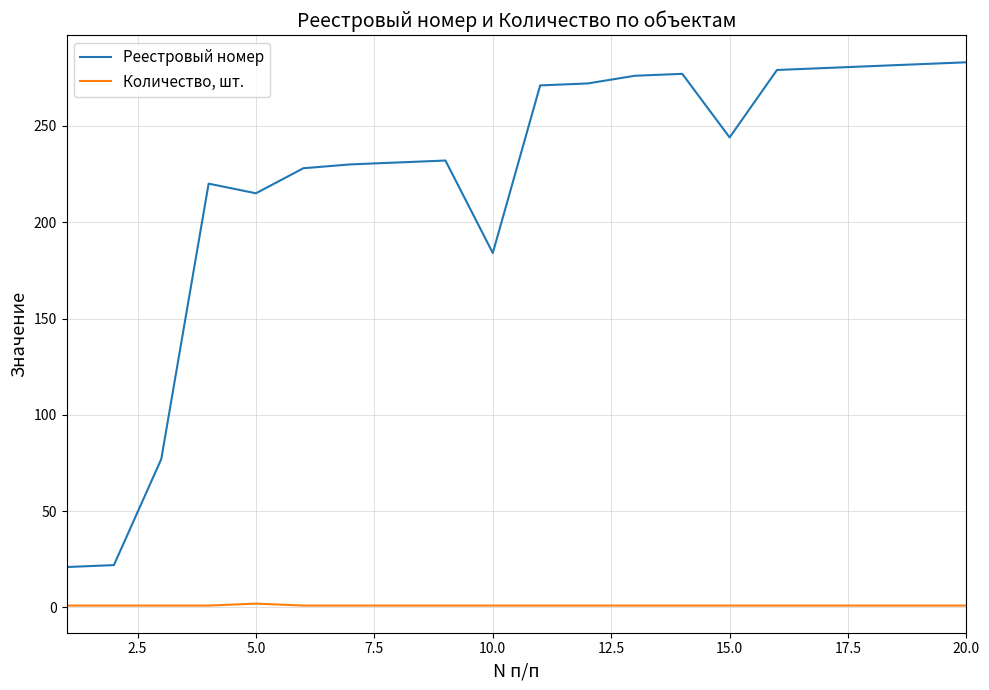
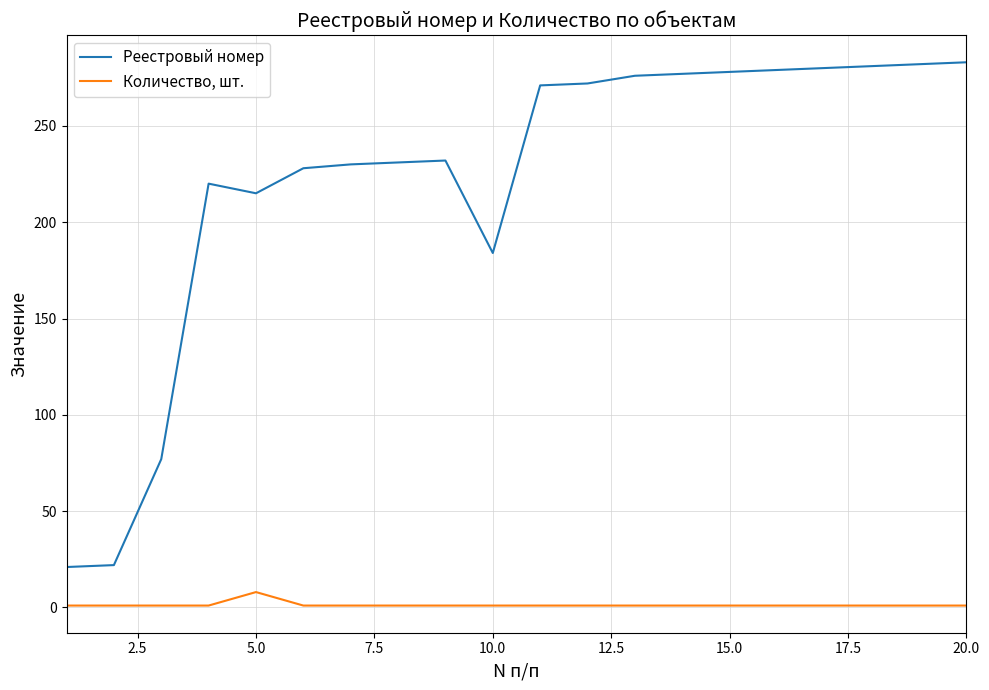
Количество, шт., 5.0: 2 -> 8
Реестровый номер, 15.0: 244 -> 278
